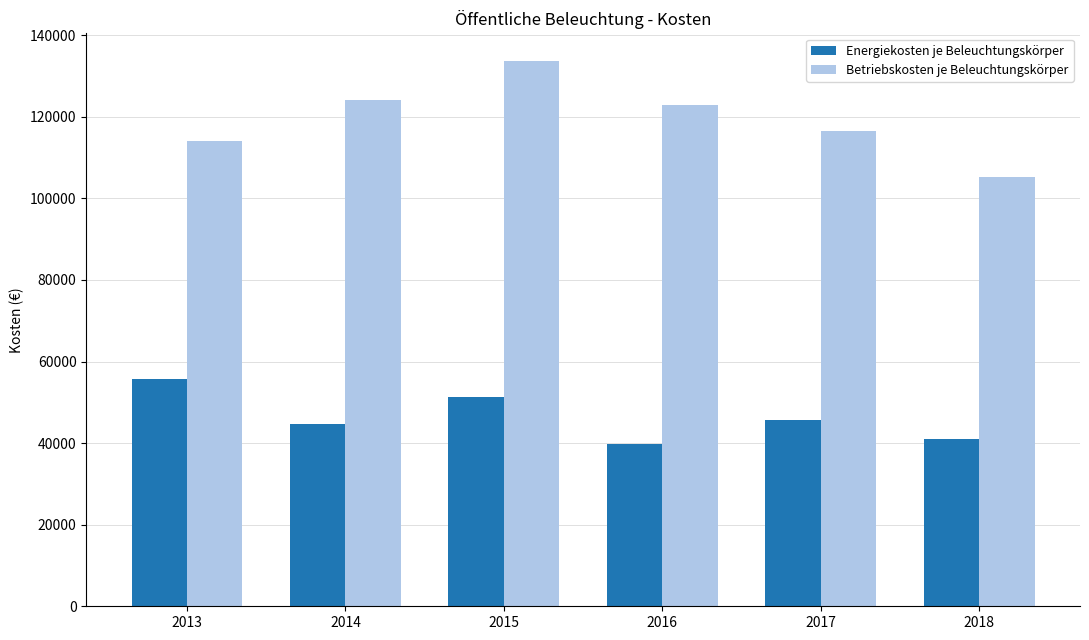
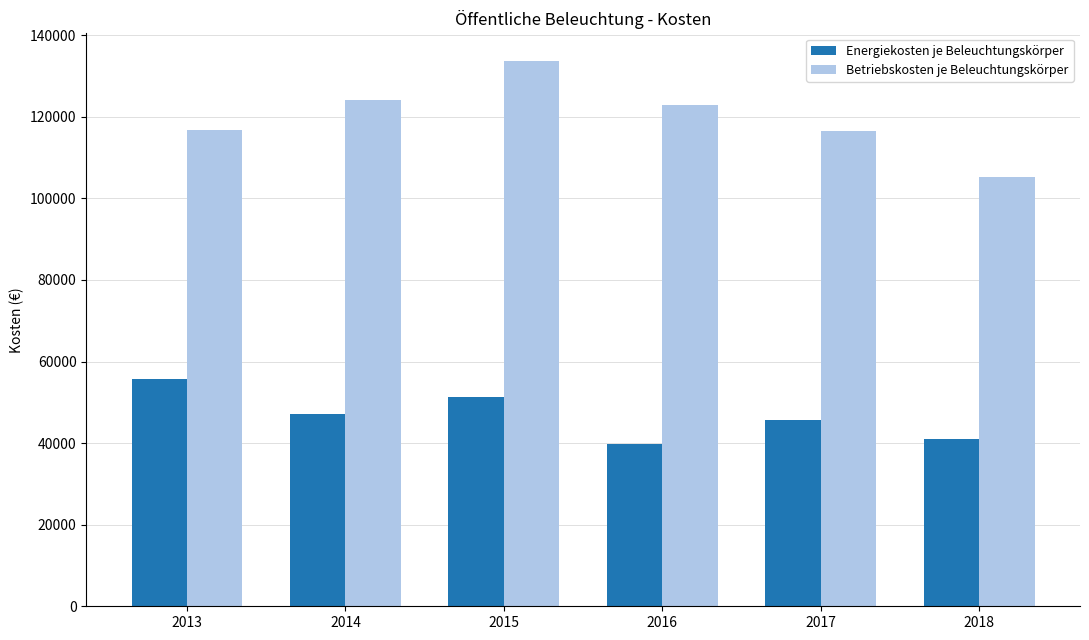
Betriebskosten je Beleuchtungskörper, 2013: 114000 -> 117000
Energiekosten je Beleuchtungskörper, 2014: 45000 -> 47000
